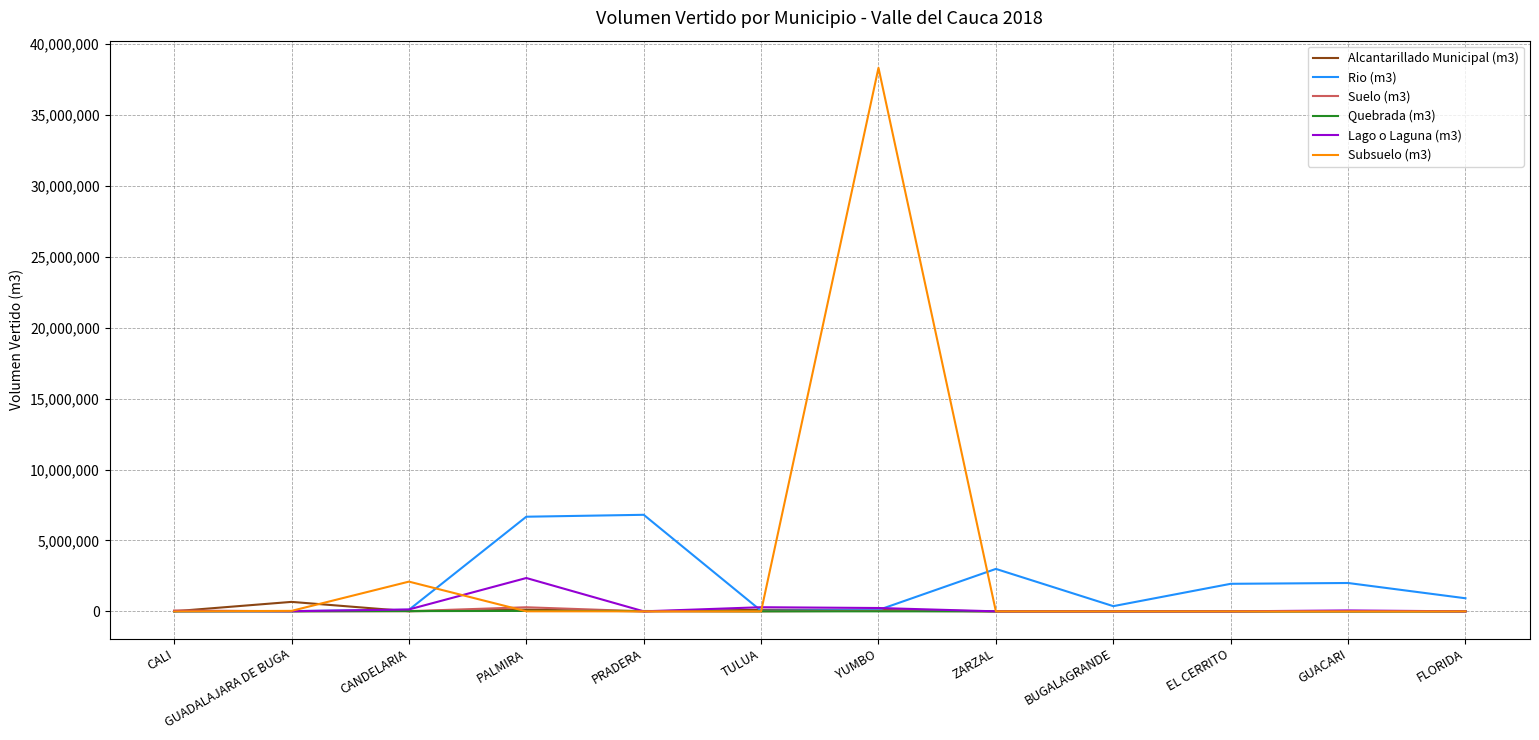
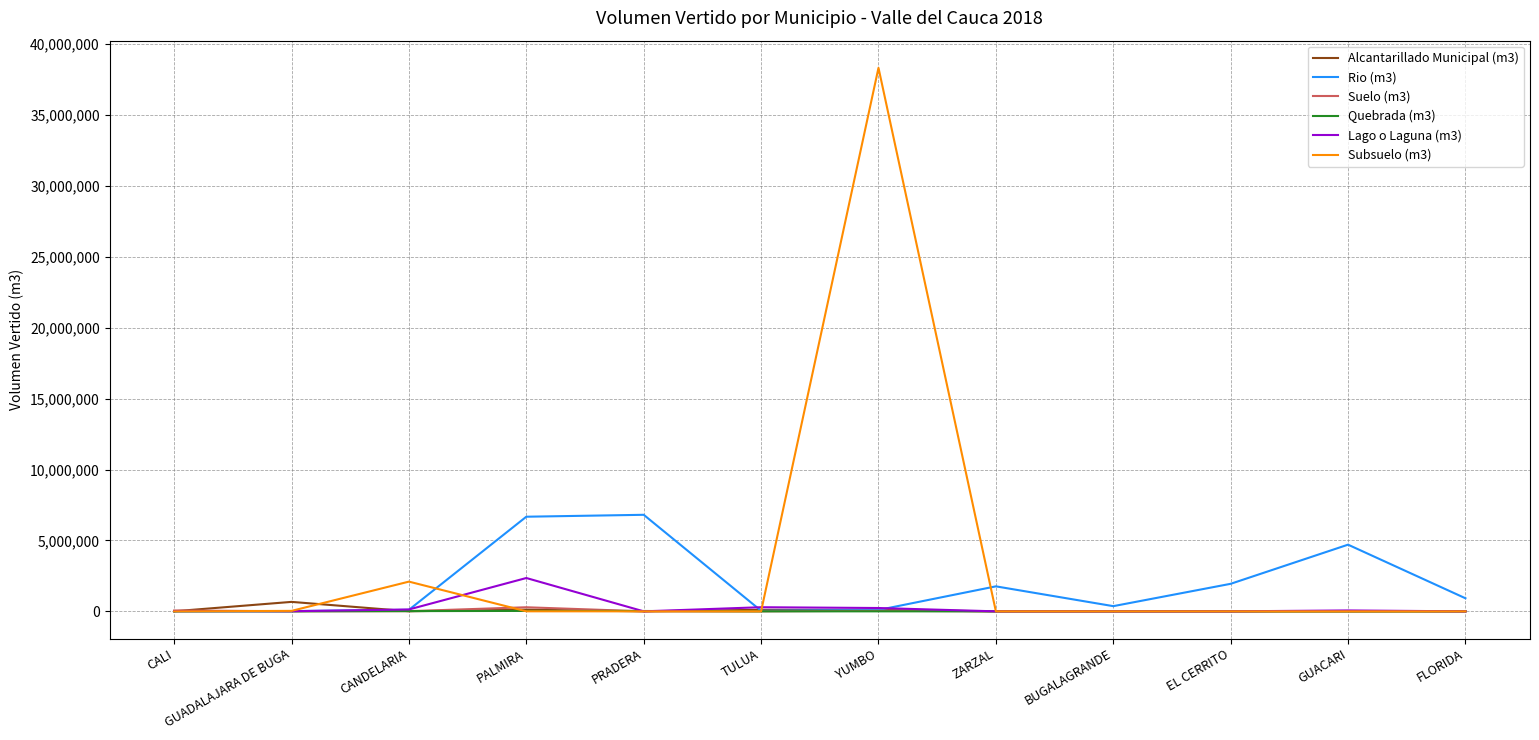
Rio (m3), ZARZAL: 3,000,000 -> 1,800,000
Rio (m3), GUACARI: 2,000,000 -> 4,700,000
